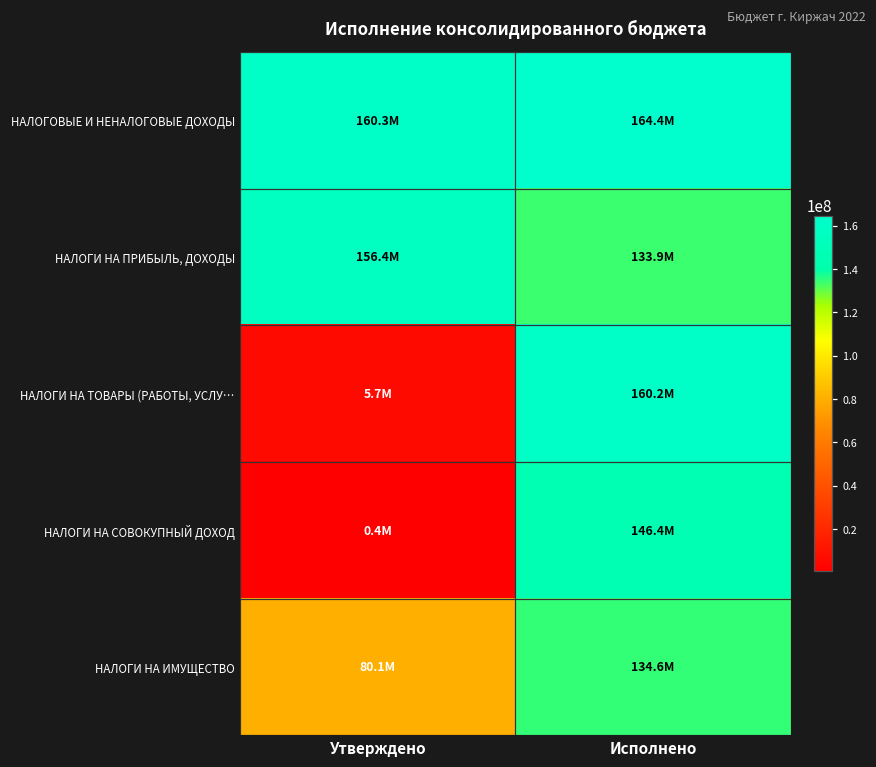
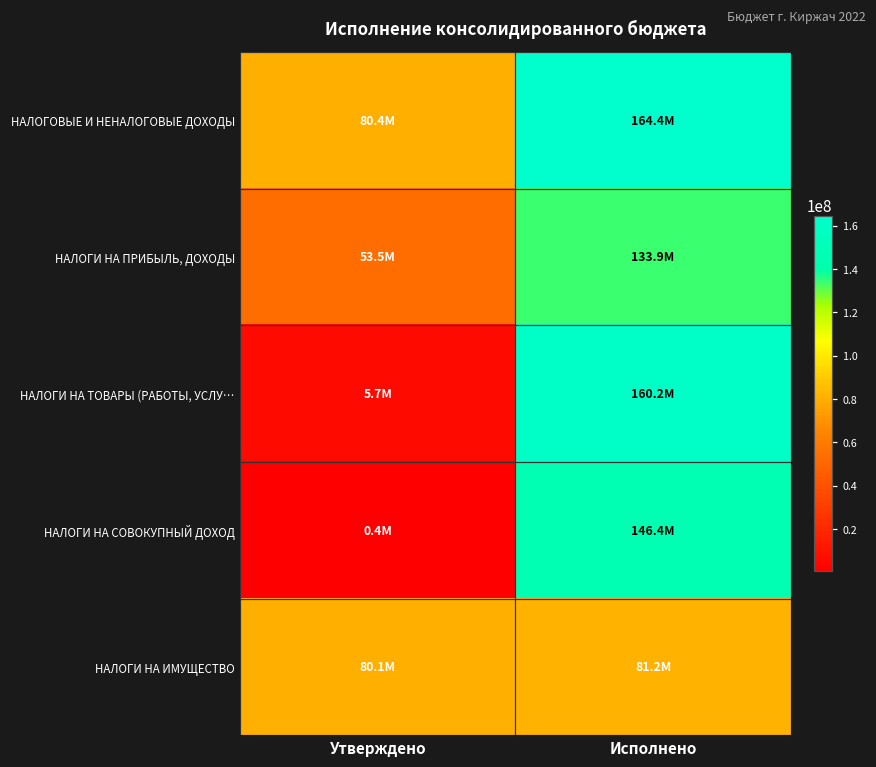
НАЛОГОВЫЕ И НЕНАЛОГОВЫЕ ДОХОДЫ, Утверждено: 160.3M -> 80.4M
НАЛОГИ НА ПРИБЫЛЬ, ДОХОДЫ, Утверждено: 156.4M -> 53.5M
НАЛОГИ НА ИМУЩЕСТВО, Исполнено: 134.6M -> 81.2M
